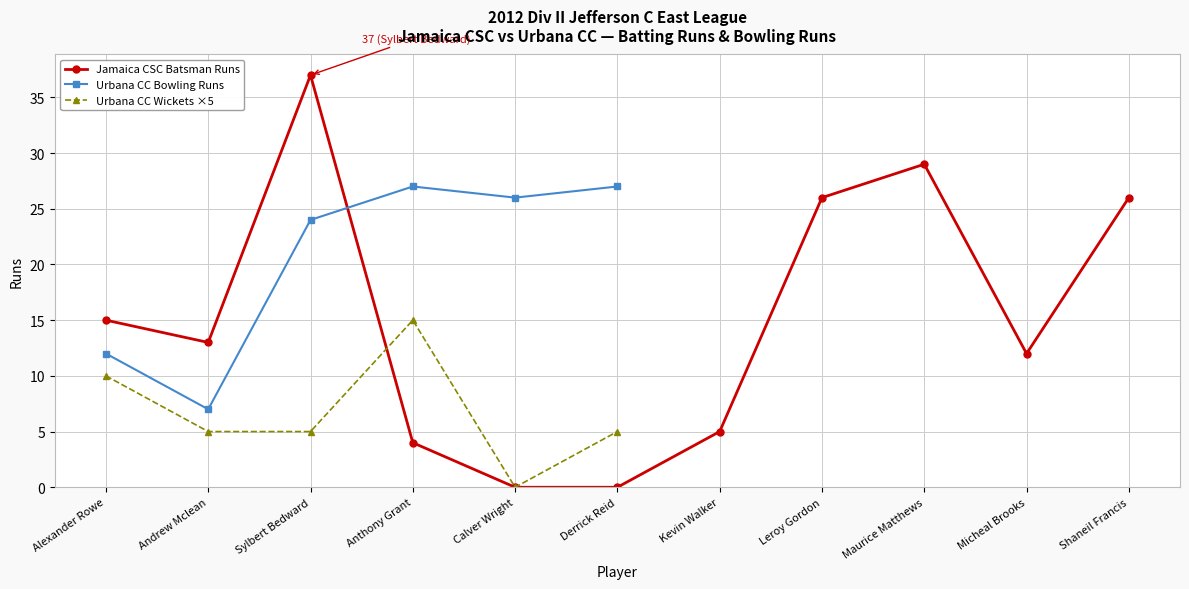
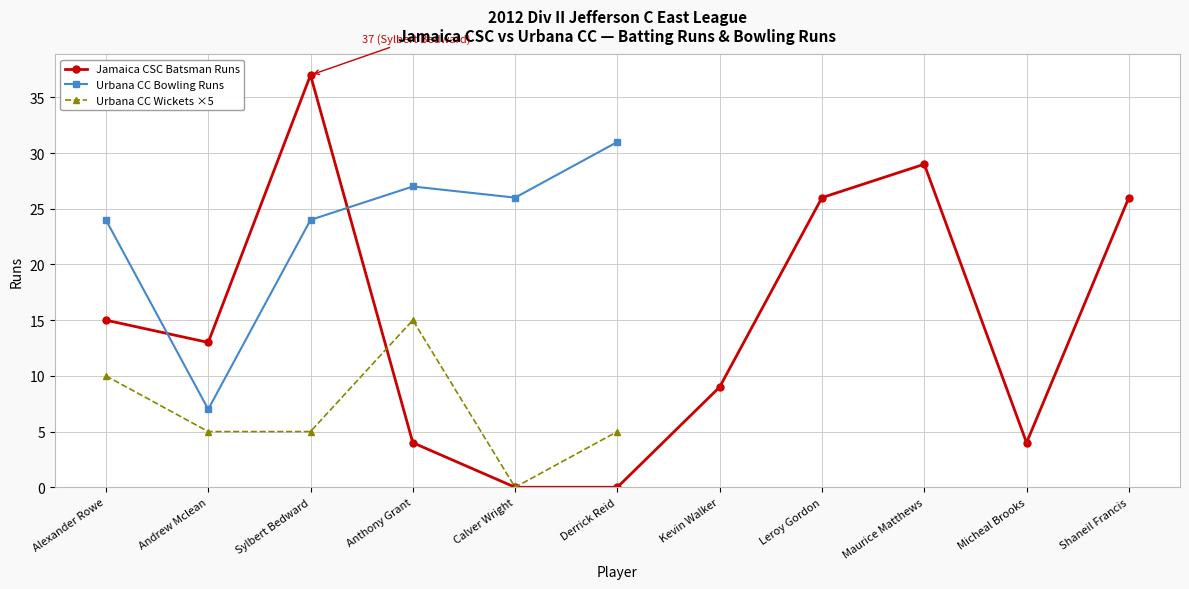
Urbana CC Bowling Runs, Alexander Rowe: 12 -> 24
Urbana CC Bowling Runs, Derrick Reid: 27 -> 31
Jamaica CSC Batsman Runs, Kevin Walker: 5 -> 9
Jamaica CSC Batsman Runs, Micheal Brooks: 12 -> 4
